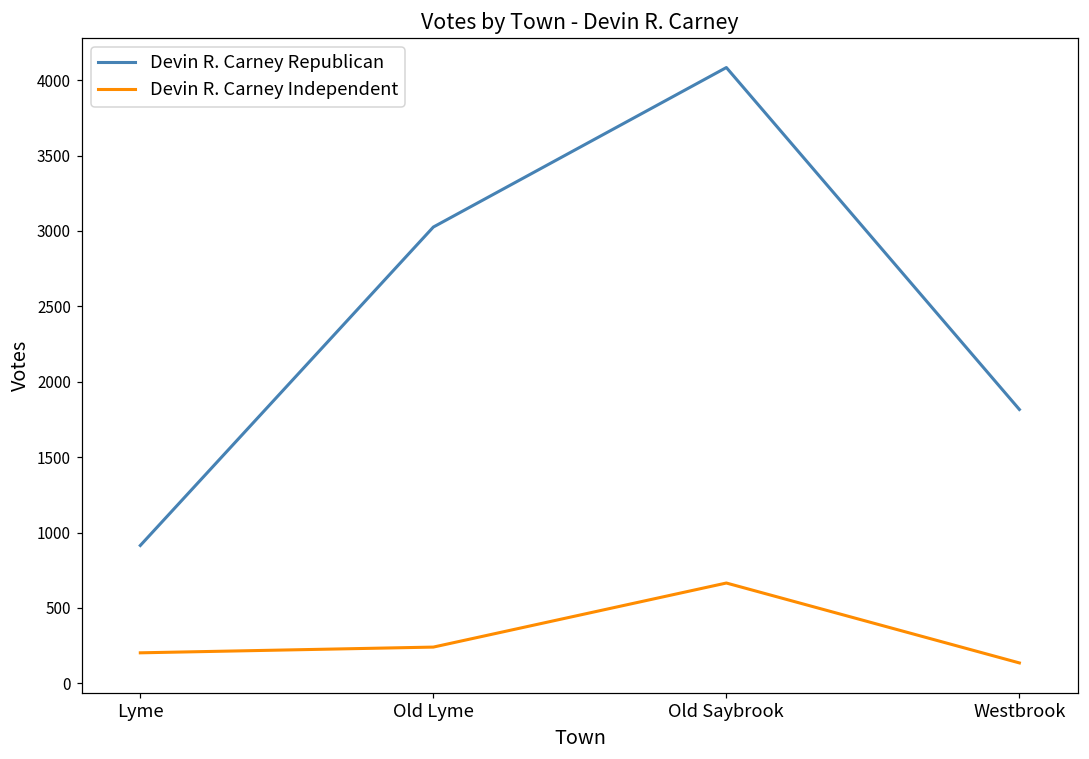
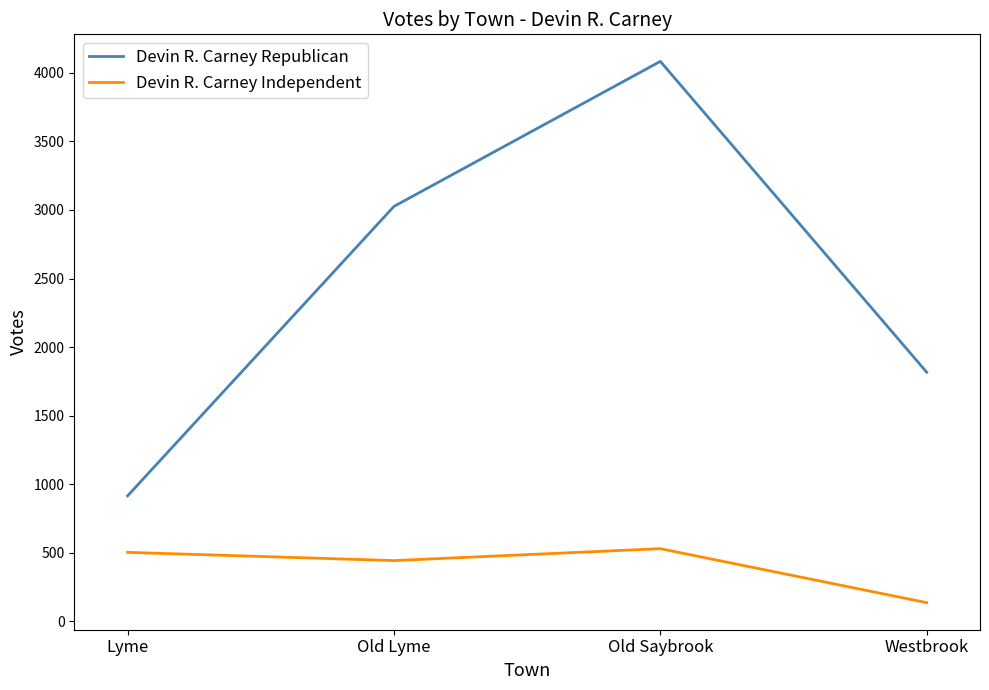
Devin R. Carney Independent, Lyme: 200 -> 500
Devin R. Carney Independent, Old Lyme: 240 -> 440
Devin R. Carney Independent, Old Saybrook: 670 -> 530
